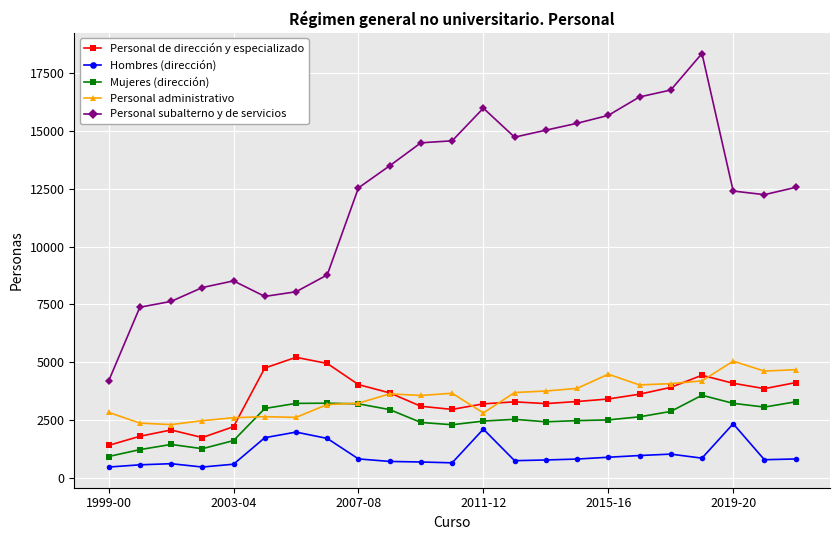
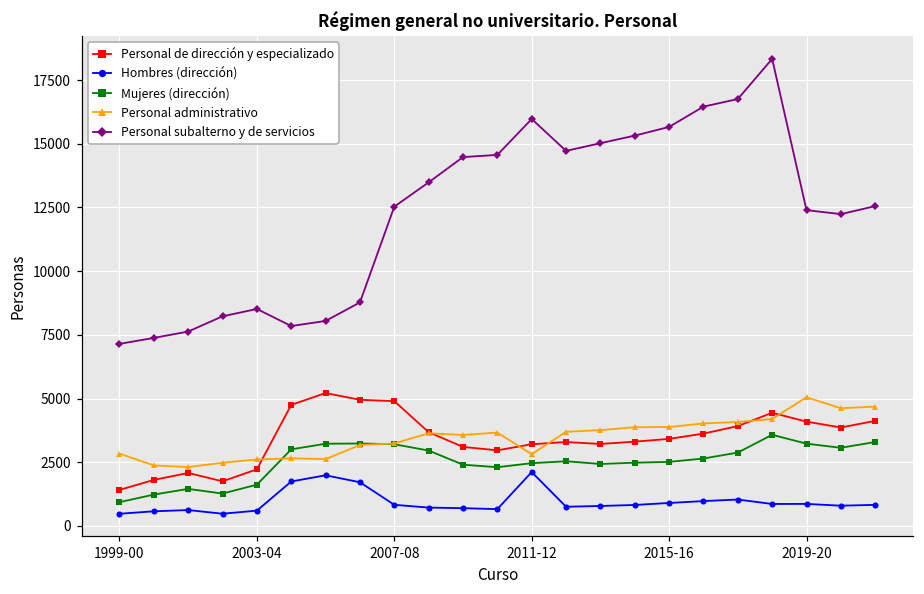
Personal subalterno y de servicios, 1999-00: 4200 -> 7100
Personal de dirección y especializado, 2007-08: 4000 -> 4900
Personal administrativo, 2015-16: 4500 -> 3900
Hombres (dirección), 2019-20: 2300 -> 900
